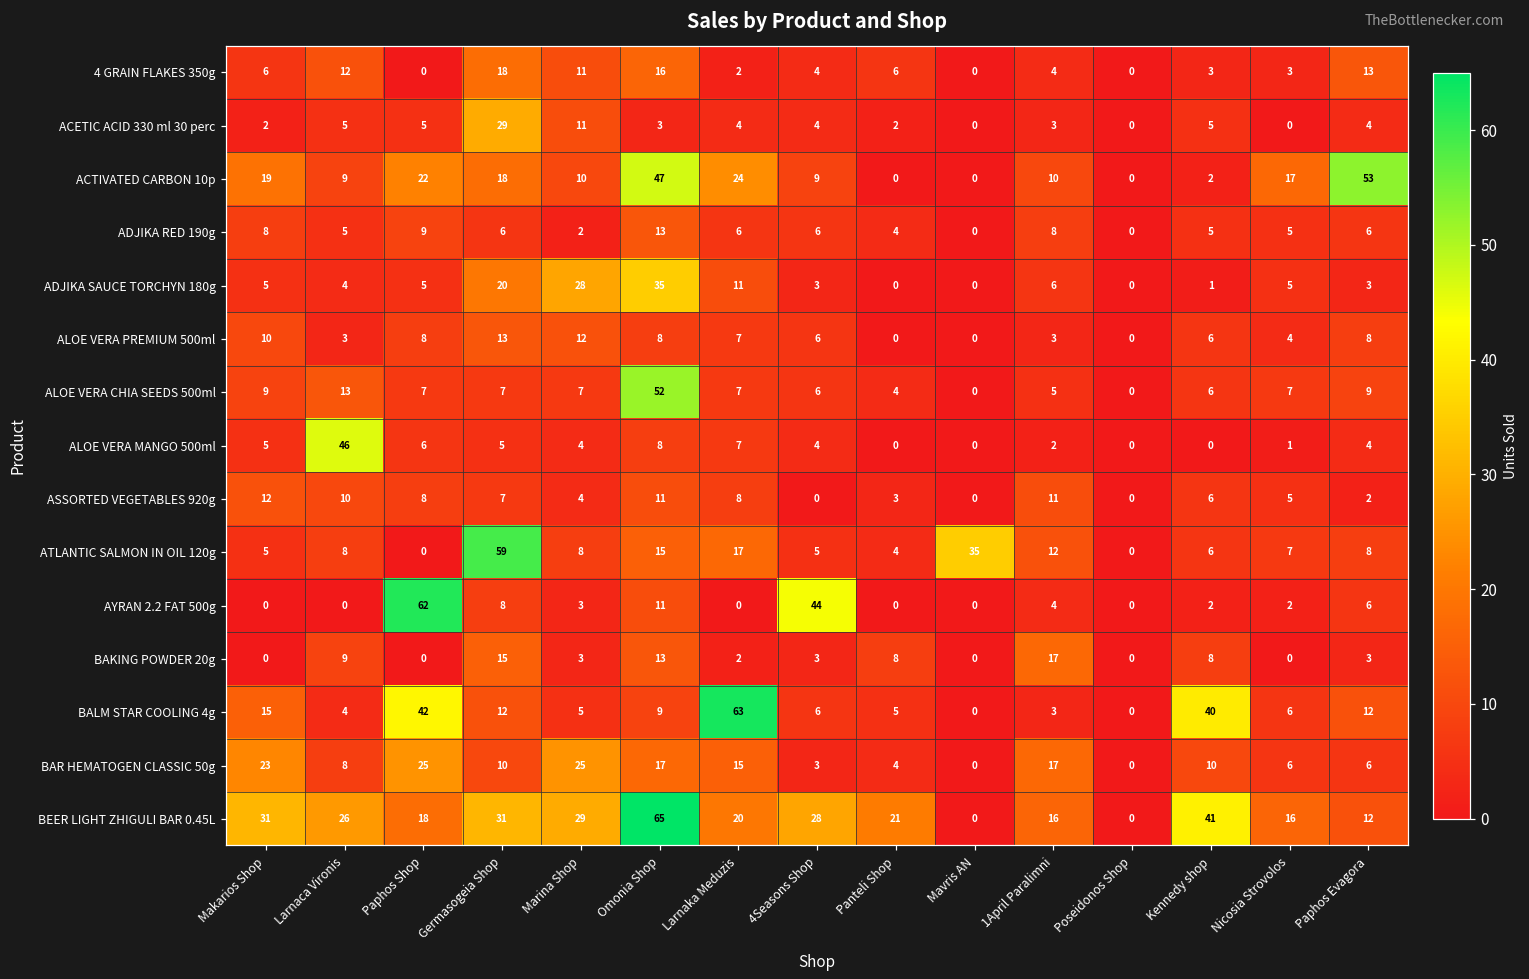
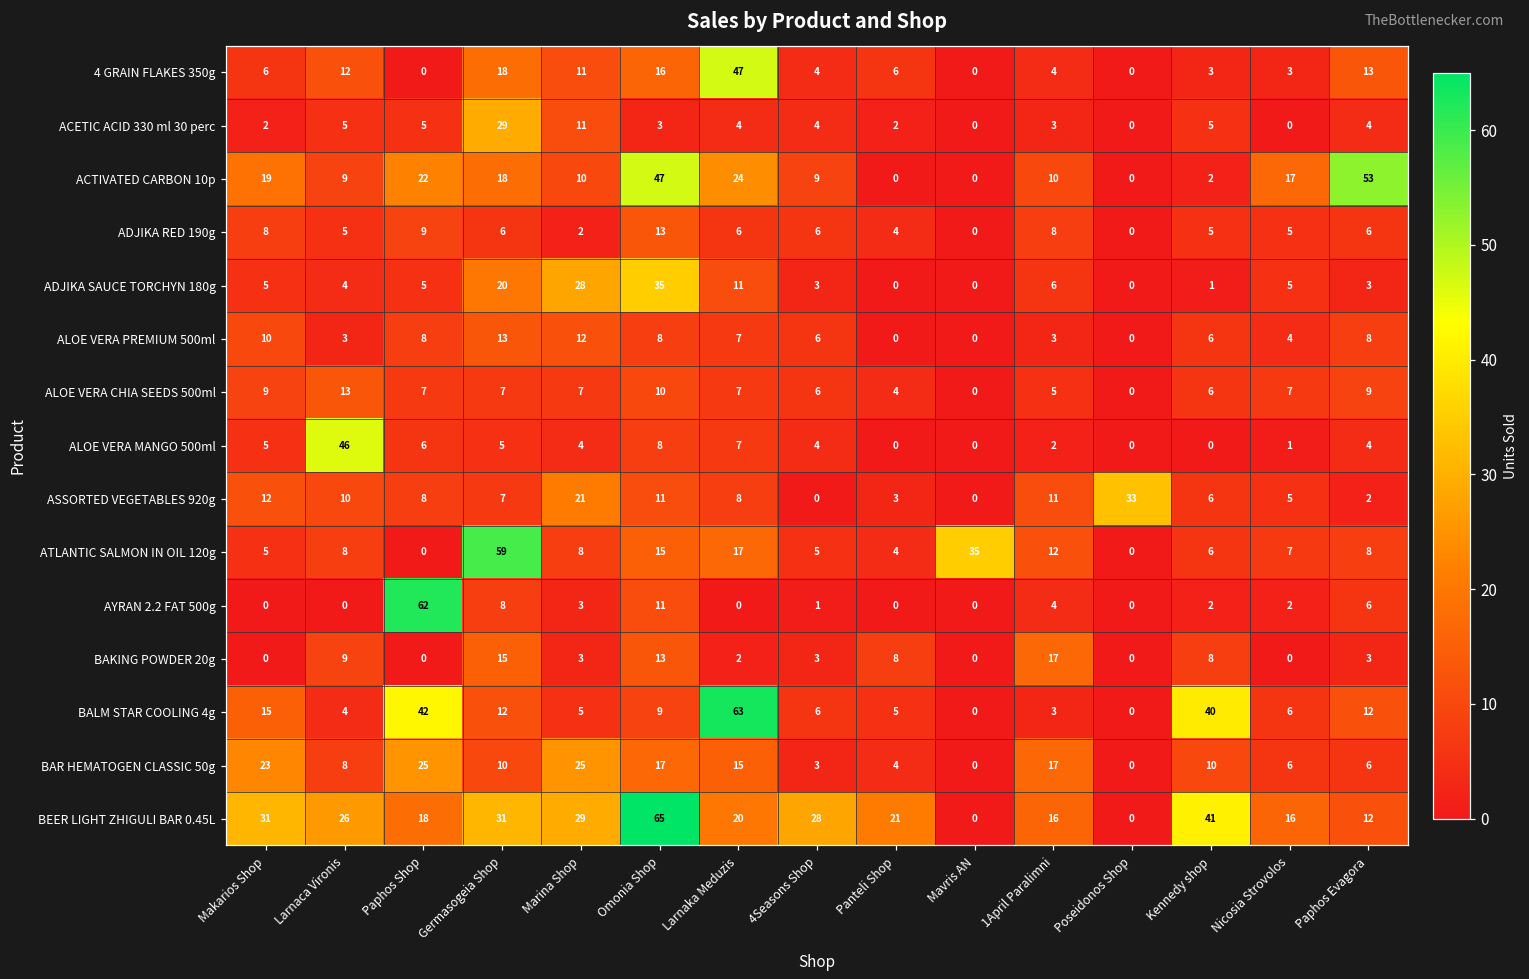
4 GRAIN FLAKES 350g, Larnaka Meduzis: 2 -> 47
ALOE VERA CHIA SEEDS 500ml, Omonia Shop: 52 -> 10
ASSORTED VEGETABLES 920g, Marina Shop: 4 -> 21
ASSORTED VEGETABLES 920g, Poseidonos Shop: 0 -> 33
AYRAN 2.2 FAT 500g, 4Seasons Shop: 44 -> 1
